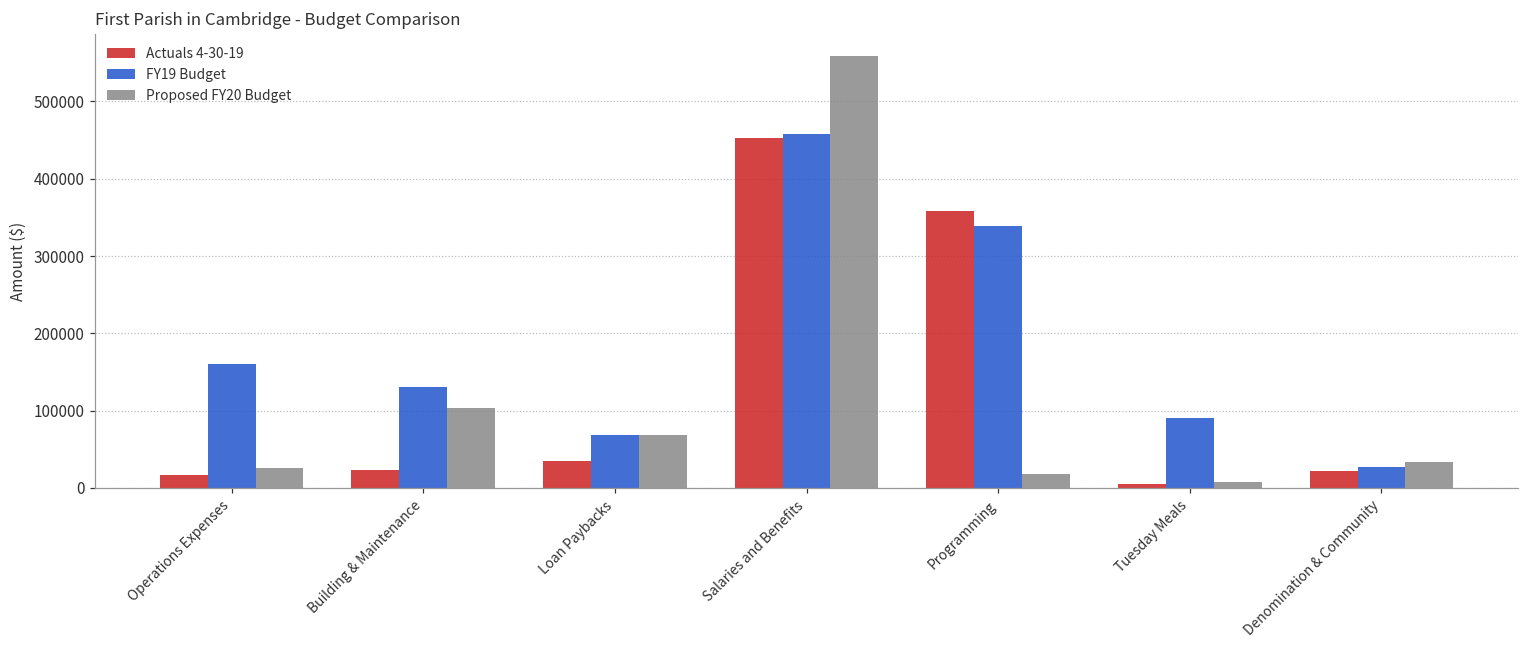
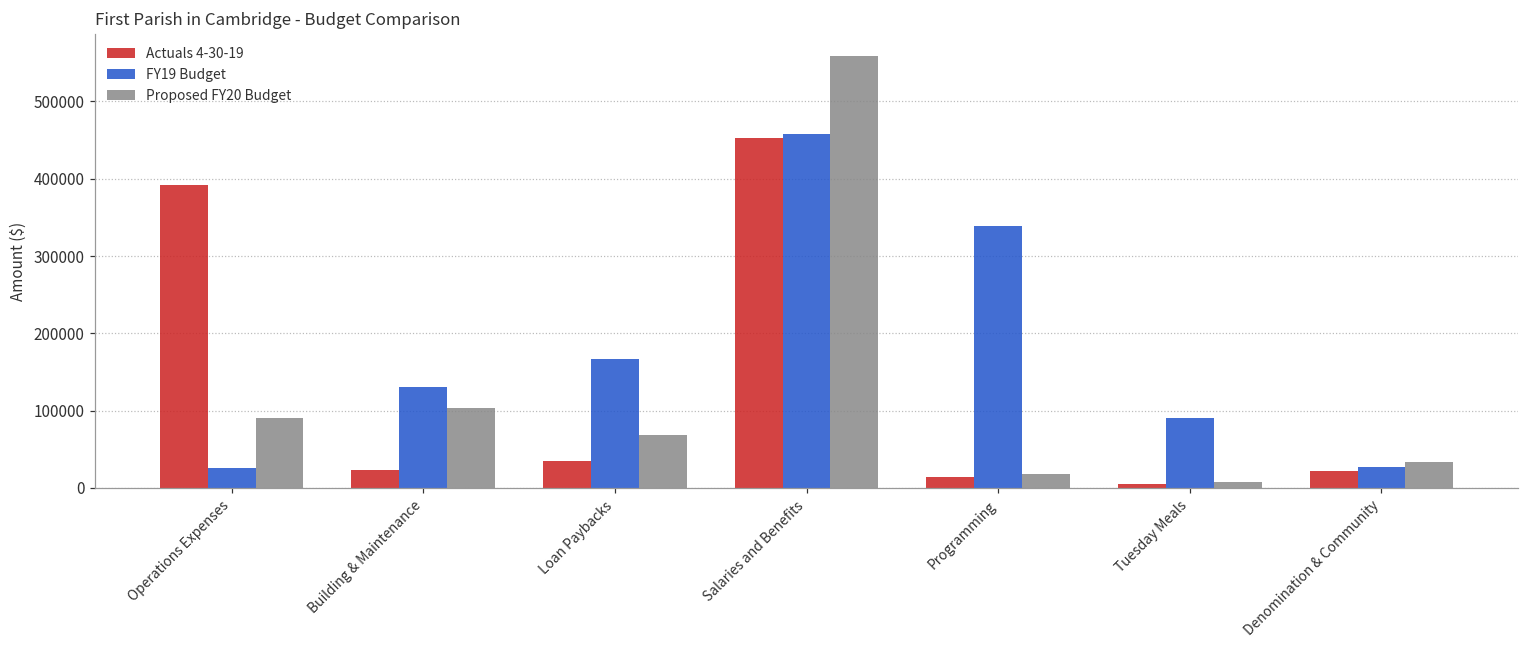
Actuals 4-30-19, Operations Expenses: 20000 -> 390000
FY19 Budget, Operations Expenses: 160000 -> 30000
Proposed FY20 Budget, Operations Expenses: 30000 -> 90000
FY19 Budget, Loan Paybacks: 70000 -> 170000
Actuals 4-30-19, Programming: 360000 -> 10000
